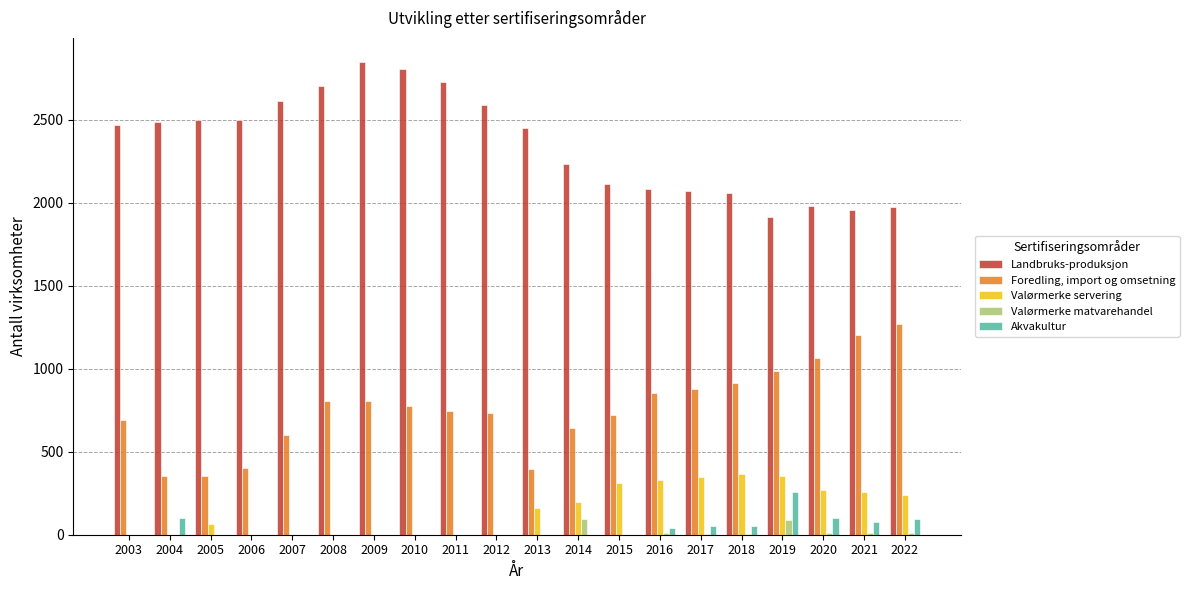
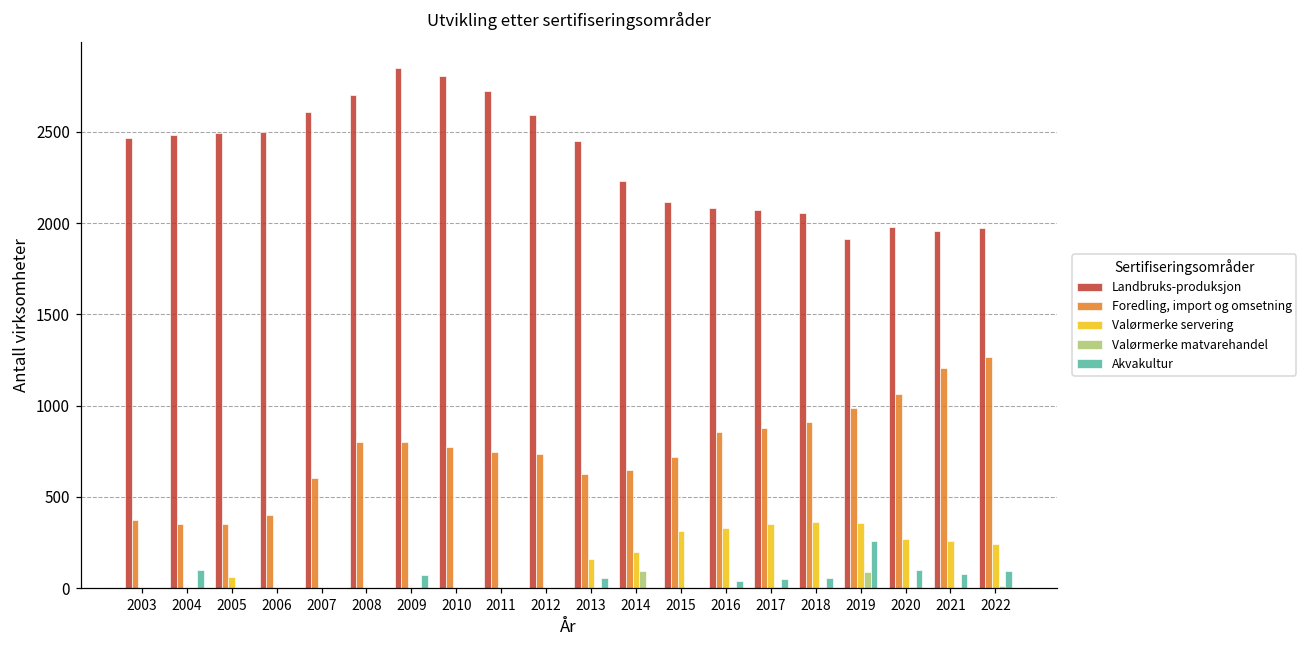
Foredling, import og omsetning, 2003: 690 -> 370
Akvakultur, 2009: 0 -> 80
Foredling, import og omsetning, 2013: 400 -> 630
Akvakultur, 2013: 0 -> 50
